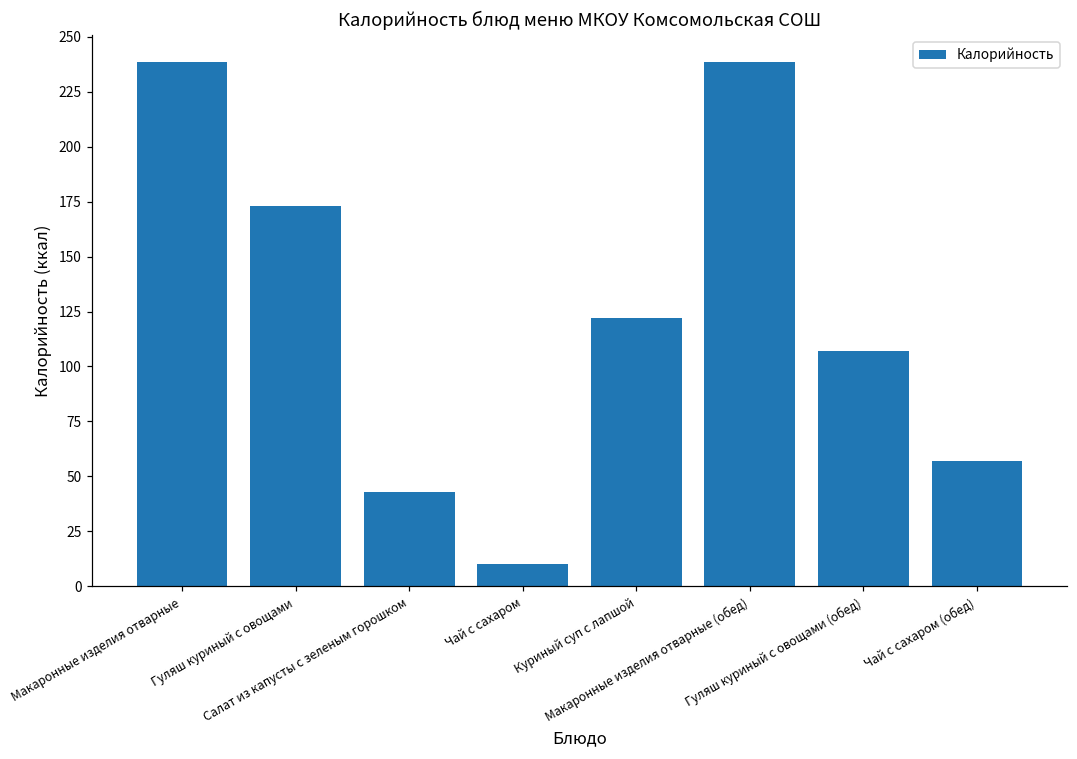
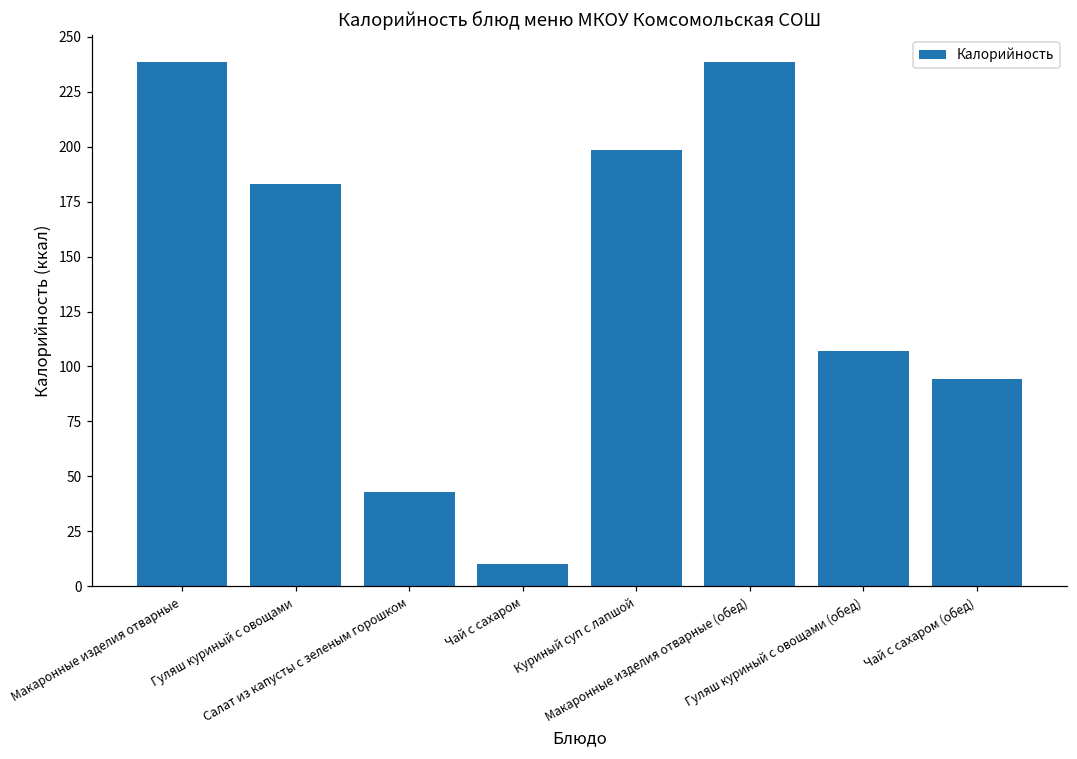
Гуляш куриный с овощами: 173 -> 183
Куриный суп с лапшой: 122 -> 199
Чай с сахаром (обед): 57 -> 95
